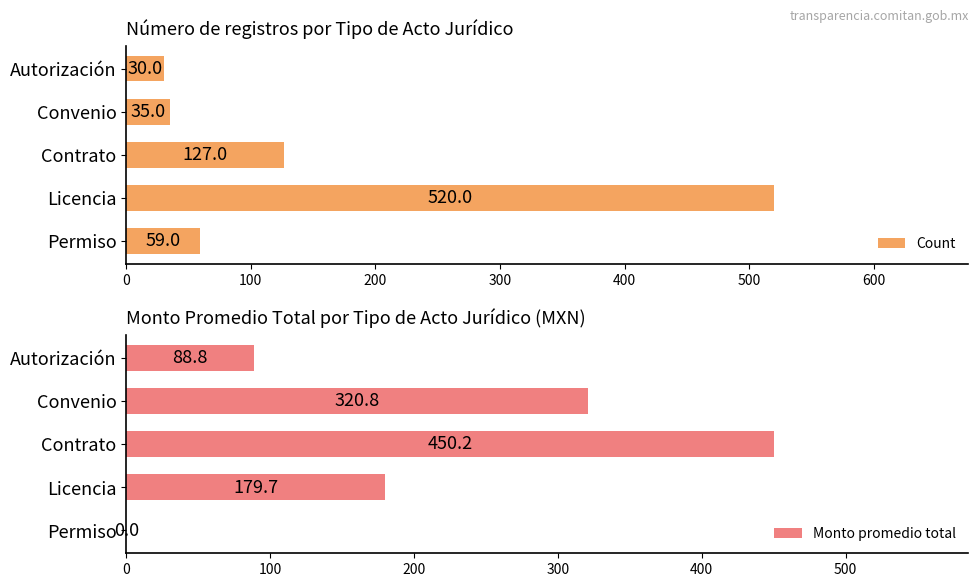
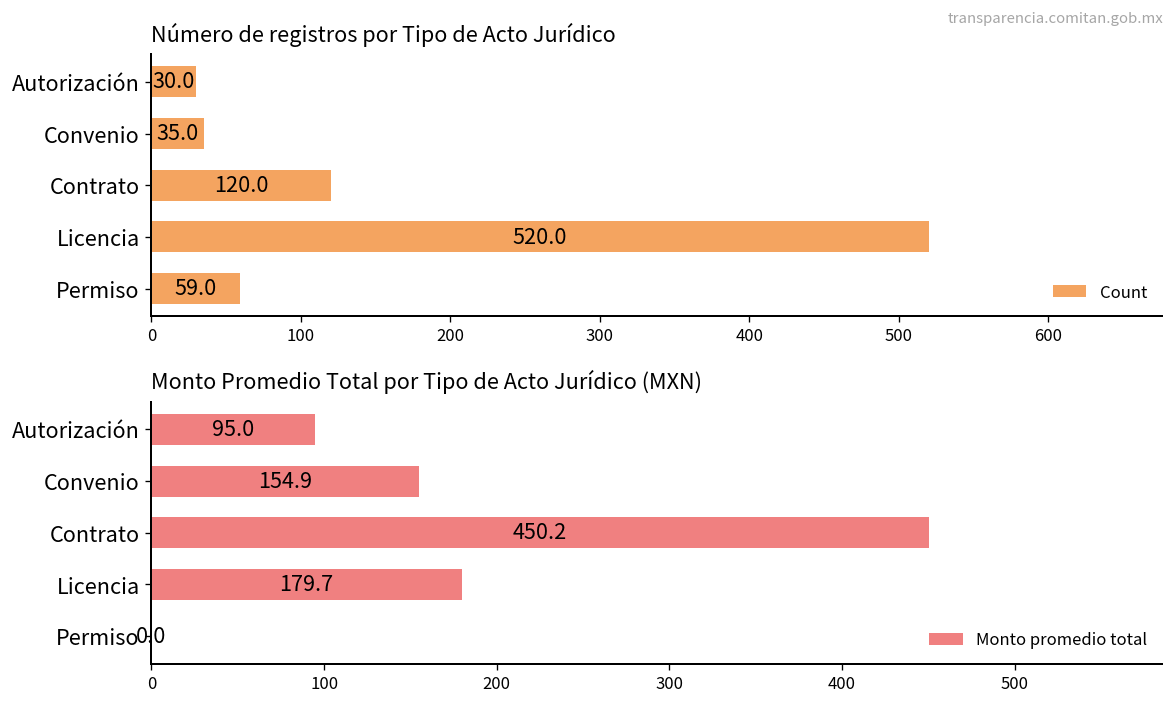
Número de registros por Tipo de Acto Jurídico, Contrato: 127.0 -> 120.0
Monto Promedio Total por Tipo de Acto Jurídico (MXN), Autorización: 88.8 -> 95.0
Monto Promedio Total por Tipo de Acto Jurídico (MXN), Convenio: 320.8 -> 154.9
